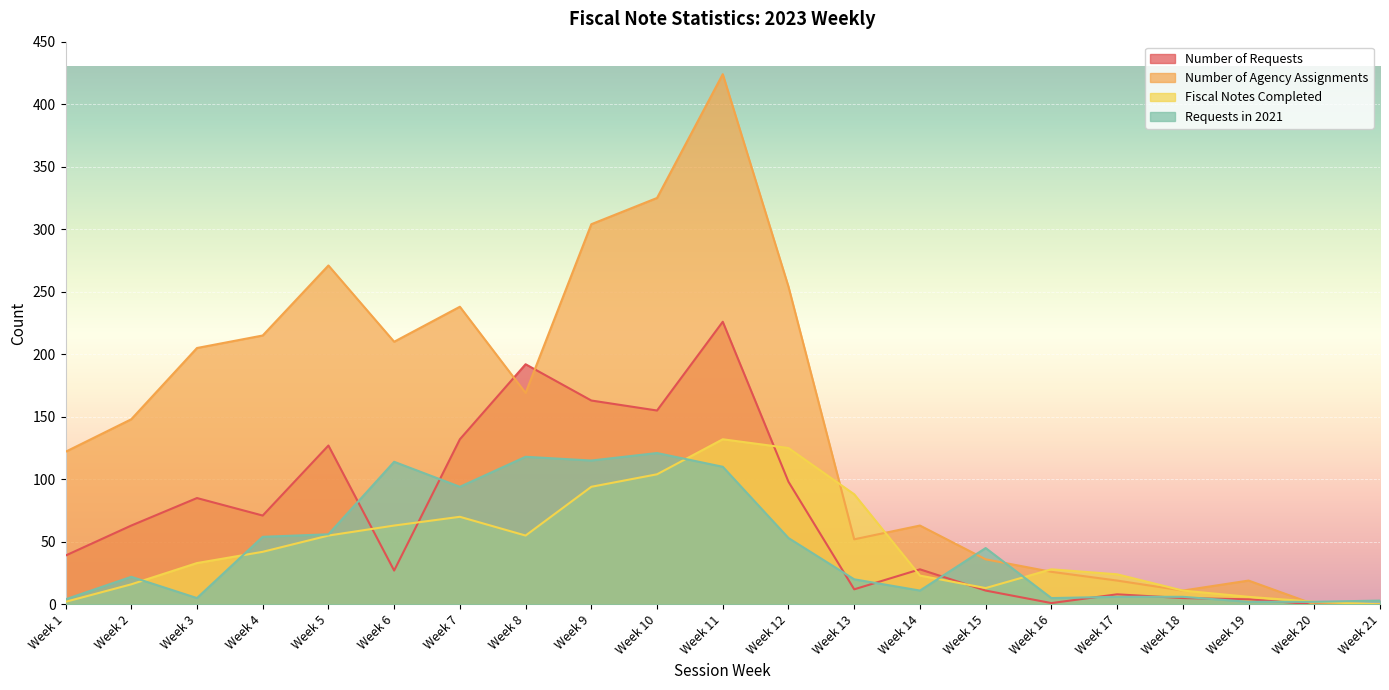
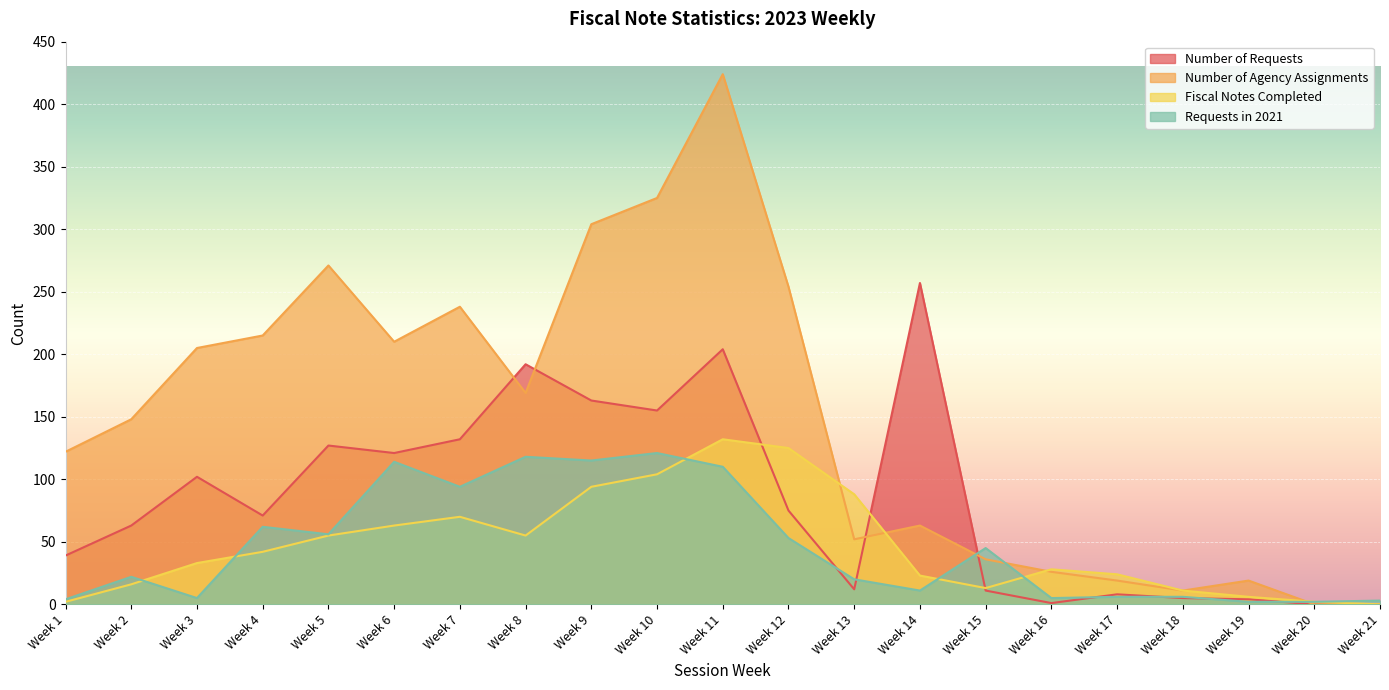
Number of Requests, Week 3: 85 -> 102
Requests in 2021, Week 4: 54 -> 62
Number of Requests, Week 6: 27 -> 121
Number of Requests, Week 11: 226 -> 204
Number of Requests, Week 12: 98 -> 75
Number of Requests, Week 14: 28 -> 257
